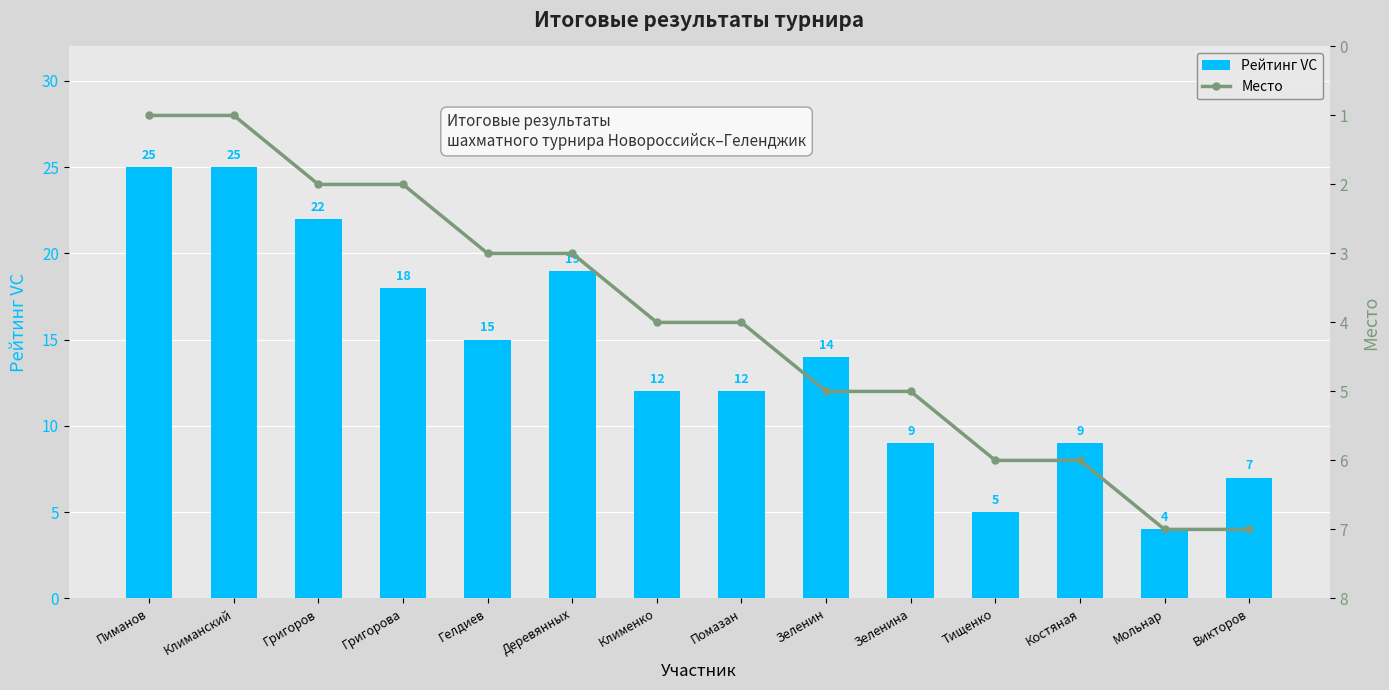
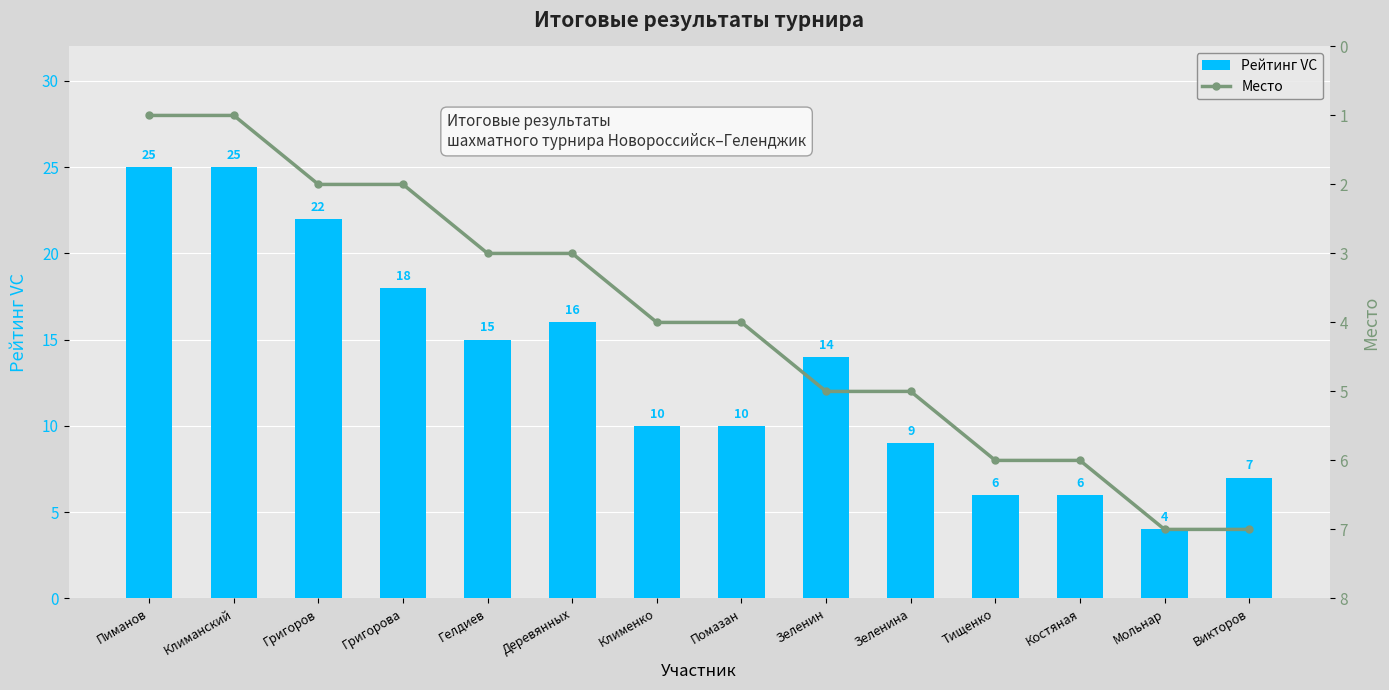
Рейтинг VC, Деревянных: 19 -> 16
Рейтинг VC, Клименко: 12 -> 10
Рейтинг VC, Помазан: 12 -> 10
Рейтинг VC, Тищенко: 5 -> 6
Рейтинг VC, Костяная: 9 -> 6
